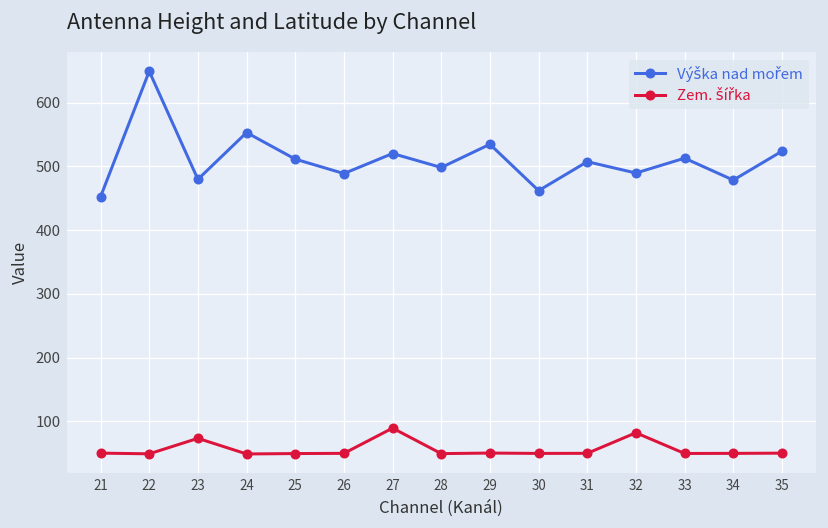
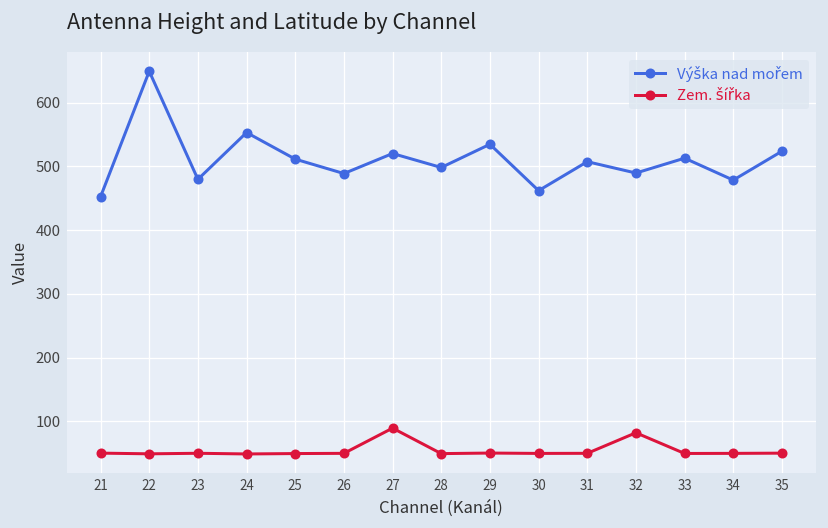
Zem. šířka, 23: 70 -> 50
